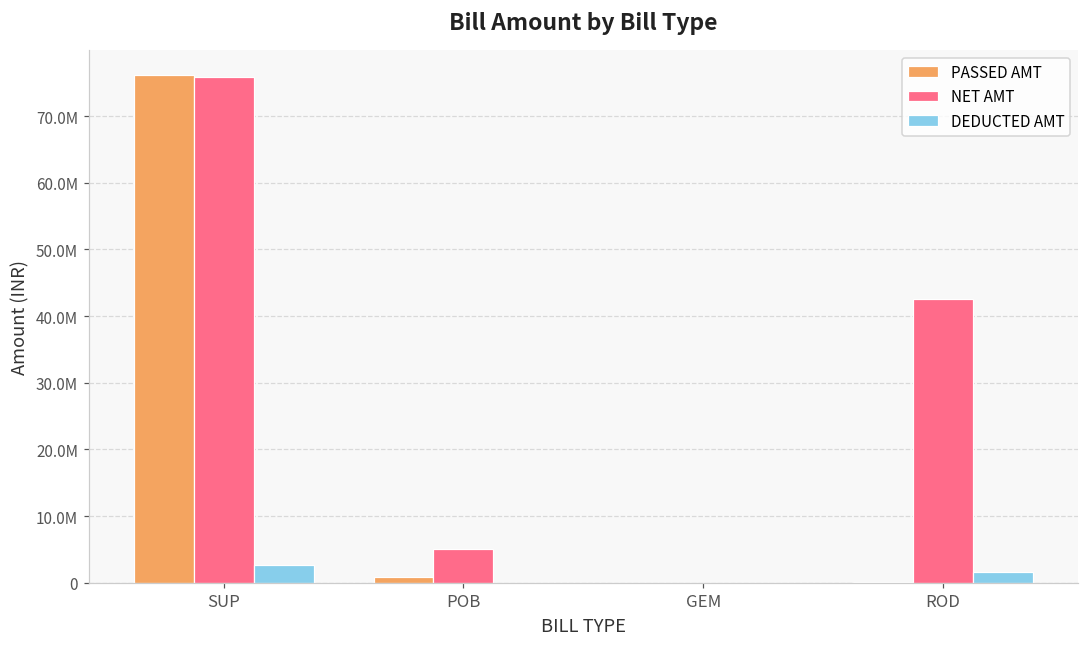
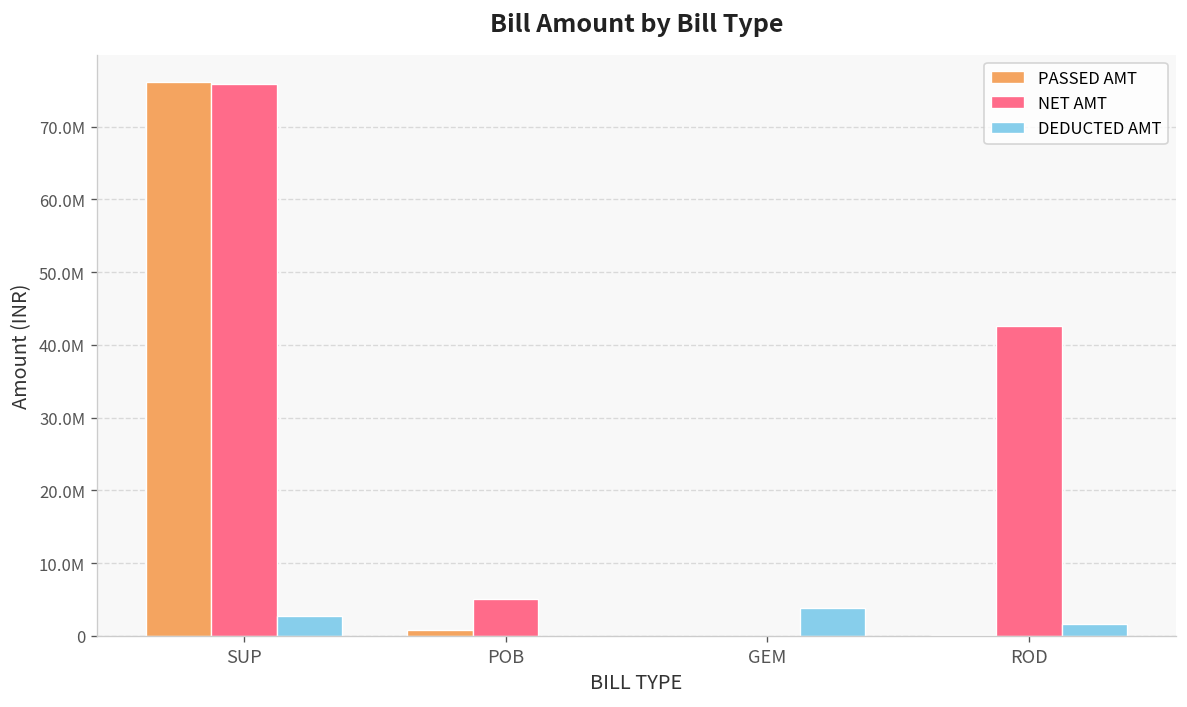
DEDUCTED AMT, GEM: 0 -> 4000000
